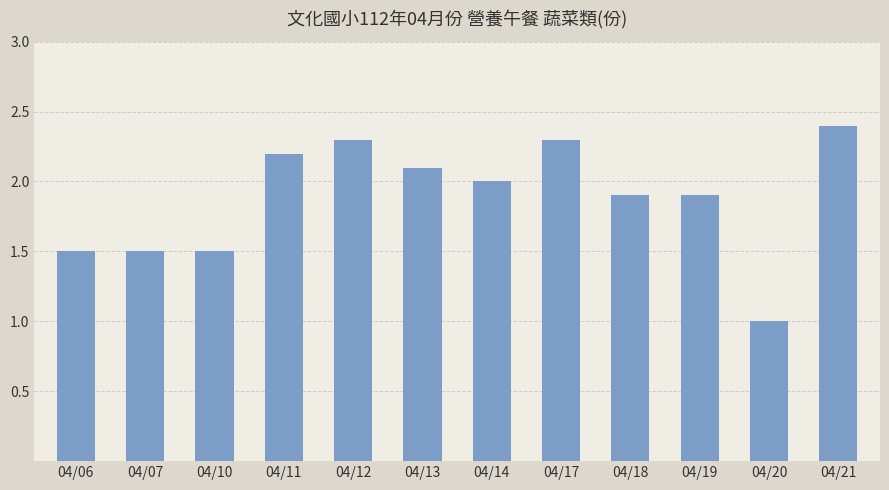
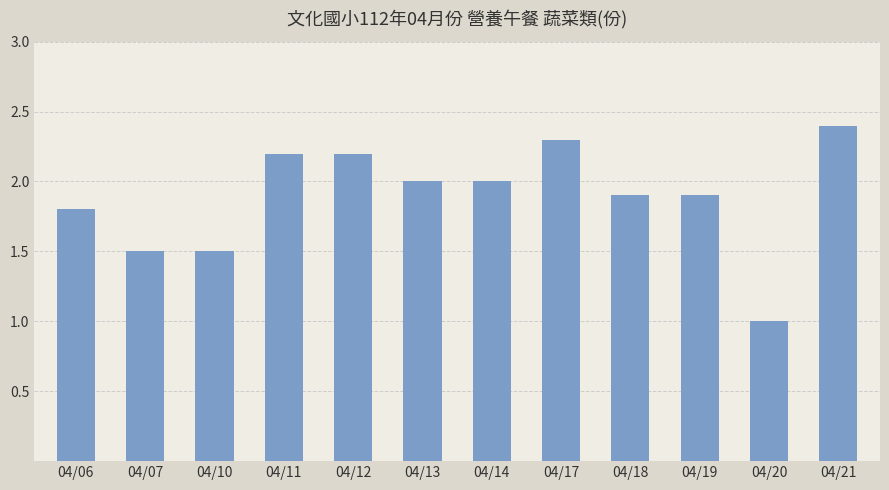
04/06: 1.5 -> 1.8
04/12: 2.3 -> 2.2
04/13: 2.1 -> 2.0
